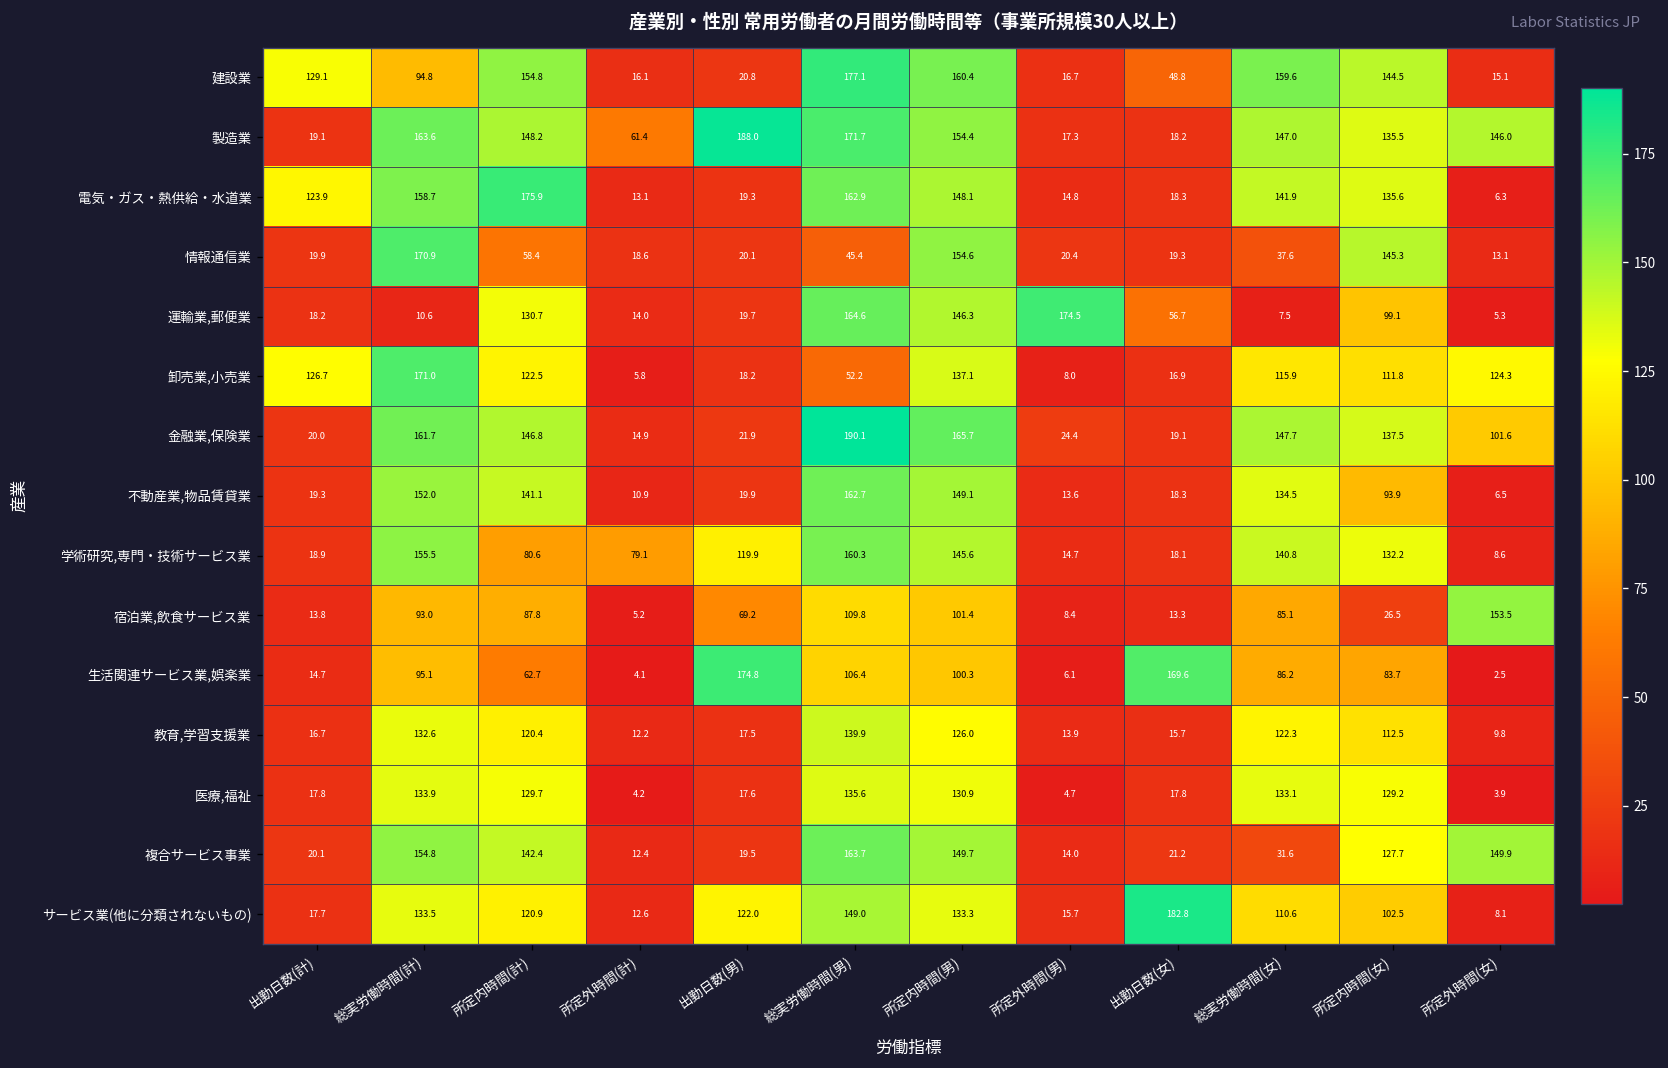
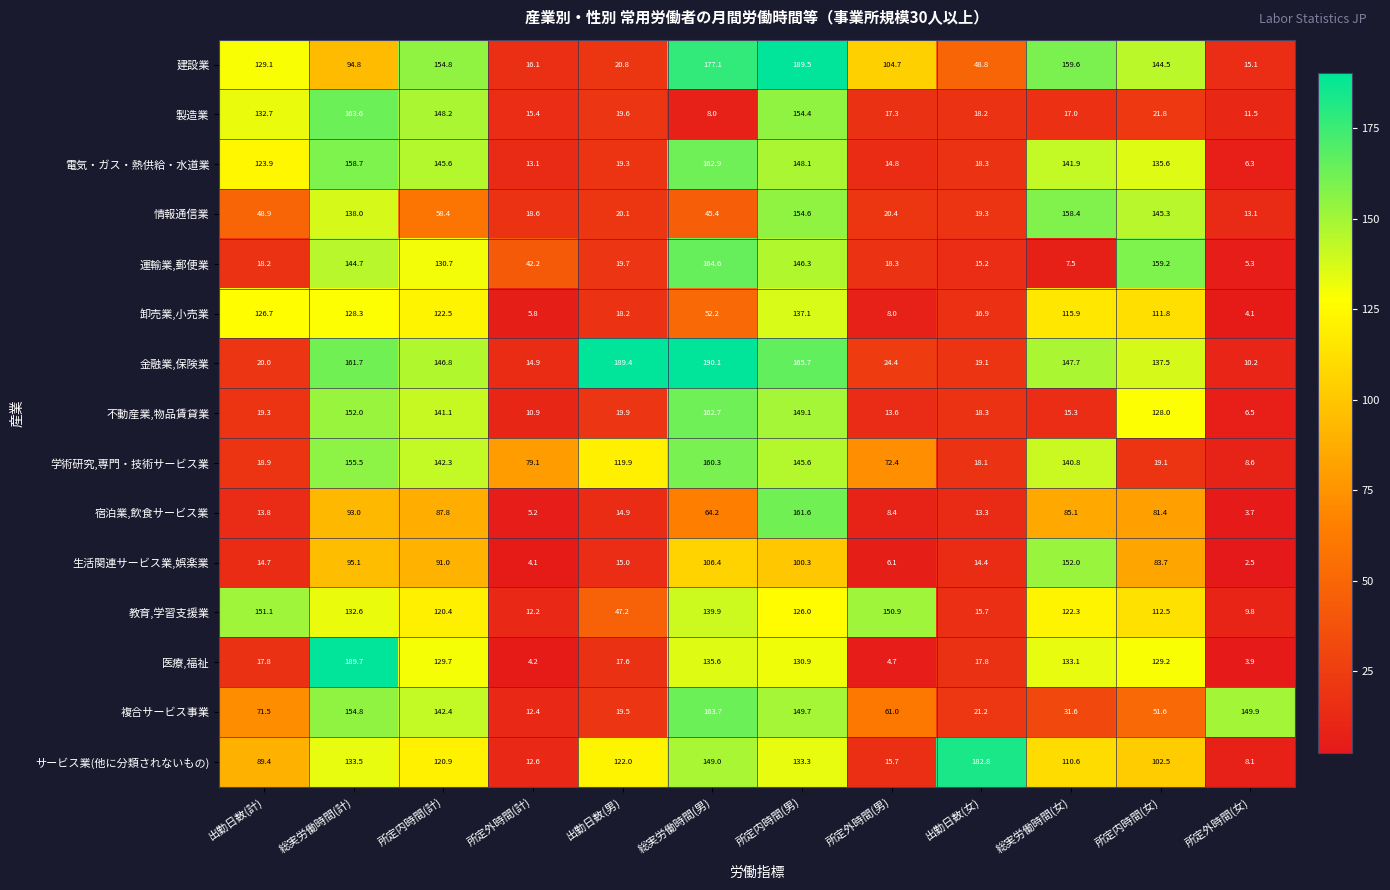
建設業, 所定内時間(男): 160.4 -> 189.5
建設業, 所定外時間(男): 16.7 -> 104.7
製造業, 出勤日数(計): 19.1 -> 132.7
製造業, 所定外時間(計): 61.4 -> 15.4
製造業, 出勤日数(男): 188.0 -> 19.6
製造業, 総実労働時間(男): 171.7 -> 8.0
製造業, 総実労働時間(女): 147.0 -> 17.0
製造業, 所定内時間(女): 135.5 -> 21.8
製造業, 所定外時間(女): 146.0 -> 11.5
電気・ガス・熱供給・水道業, 所定内時間(計): 175.9 -> 145.6
情報通信業, 出勤日数(計): 19.9 -> 48.9
情報通信業, 総実労働時間(計): 170.9 -> 138.0
情報通信業, 総実労働時間(女): 37.6 -> 158.4
運輸業,郵便業, 総実労働時間(計): 10.6 -> 144.7
運輸業,郵便業, 所定外時間(計): 14.0 -> 42.2
運輸業,郵便業, 所定外時間(男): 174.5 -> 18.3
運輸業,郵便業, 出勤日数(女): 56.7 -> 15.2
運輸業,郵便業, 所定内時間(女): 99.1 -> 159.2
卸売業,小売業, 総実労働時間(計): 171.0 -> 128.3
卸売業,小売業, 所定外時間(女): 124.3 -> 4.1
金融業,保険業, 出勤日数(男): 21.9 -> 189.4
金融業,保険業, 所定外時間(女): 101.6 -> 10.2
不動産業,物品賃貸業, 総実労働時間(女): 134.5 -> 15.3
不動産業,物品賃貸業, 所定内時間(女): 93.9 -> 128.0
学術研究,専門・技術サービス業, 所定内時間(計): 80.6 -> 142.3
学術研究,専門・技術サービス業, 所定外時間(男): 14.7 -> 72.4
学術研究,専門・技術サービス業, 所定内時間(女): 132.2 -> 19.1
宿泊業,飲食サービス業, 出勤日数(男): 69.2 -> 14.9
宿泊業,飲食サービス業, 総実労働時間(男): 109.8 -> 64.2
宿泊業,飲食サービス業, 所定内時間(男): 101.4 -> 161.6
宿泊業,飲食サービス業, 所定内時間(女): 26.5 -> 81.4
宿泊業,飲食サービス業, 所定外時間(女): 153.5 -> 3.7
生活関連サービス業,娯楽業, 所定内時間(計): 62.7 -> 91.0
生活関連サービス業,娯楽業, 出勤日数(男): 174.8 -> 15.0
生活関連サービス業,娯楽業, 出勤日数(女): 169.6 -> 14.4
生活関連サービス業,娯楽業, 総実労働時間(女): 86.2 -> 152.0
教育,学習支援業, 出勤日数(計): 16.7 -> 151.1
教育,学習支援業, 出勤日数(男): 17.5 -> 47.2
教育,学習支援業, 所定外時間(男): 13.9 -> 150.9
医療,福祉, 総実労働時間(計): 133.9 -> 189.7
複合サービス事業, 出勤日数(計): 20.1 -> 71.5
複合サービス事業, 所定外時間(男): 14.0 -> 61.0
複合サービス事業, 所定内時間(女): 127.7 -> 51.6
サービス業(他に分類されないもの), 出勤日数(計): 17.7 -> 89.4
